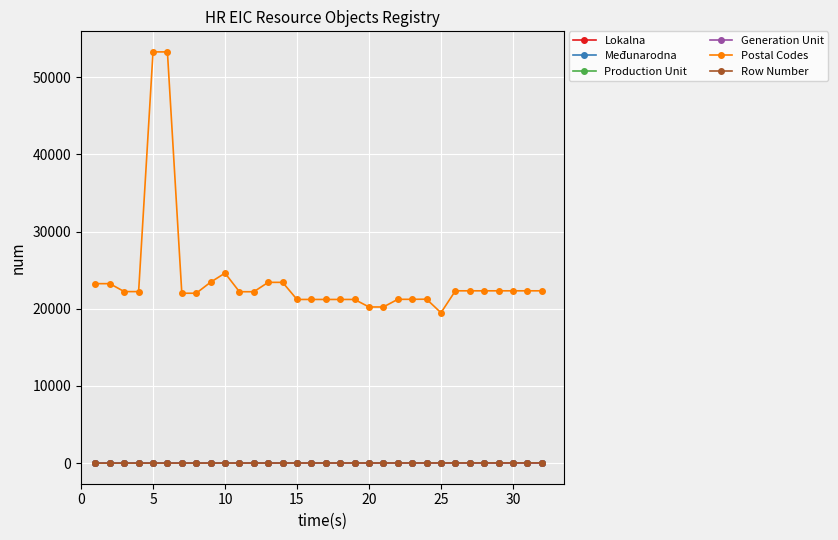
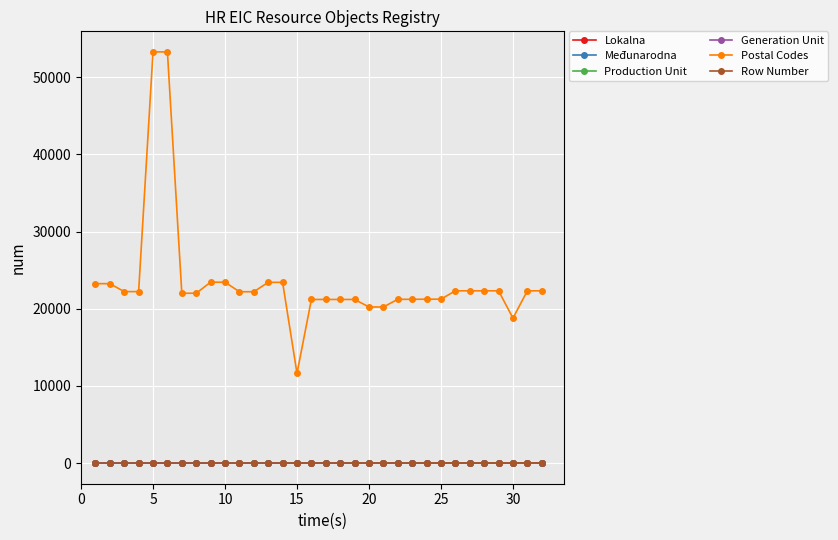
Postal Codes, 10: 25000 -> 23000
Postal Codes, 15: 21000 -> 12000
Postal Codes, 25: 19000 -> 21000
Postal Codes, 30: 22000 -> 19000
